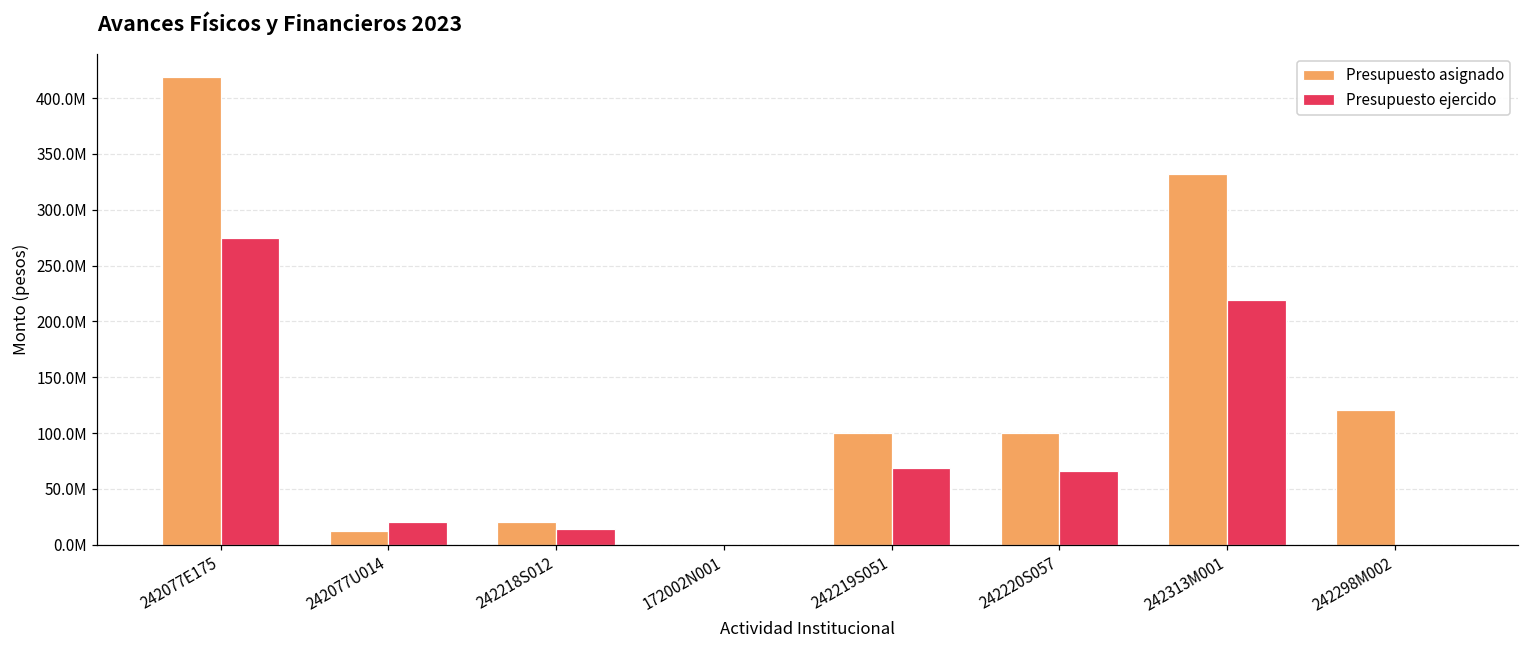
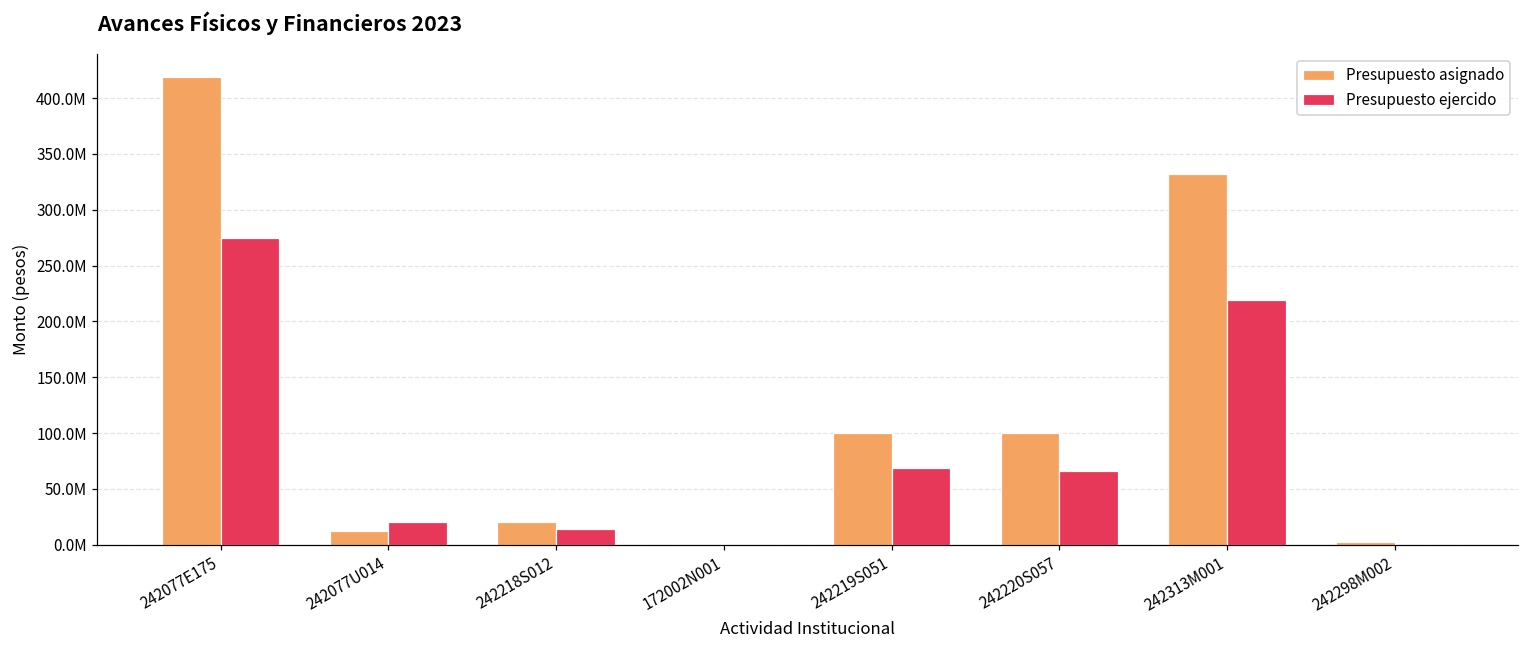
Presupuesto asignado, 242298M002: 121000000 -> 2000000
